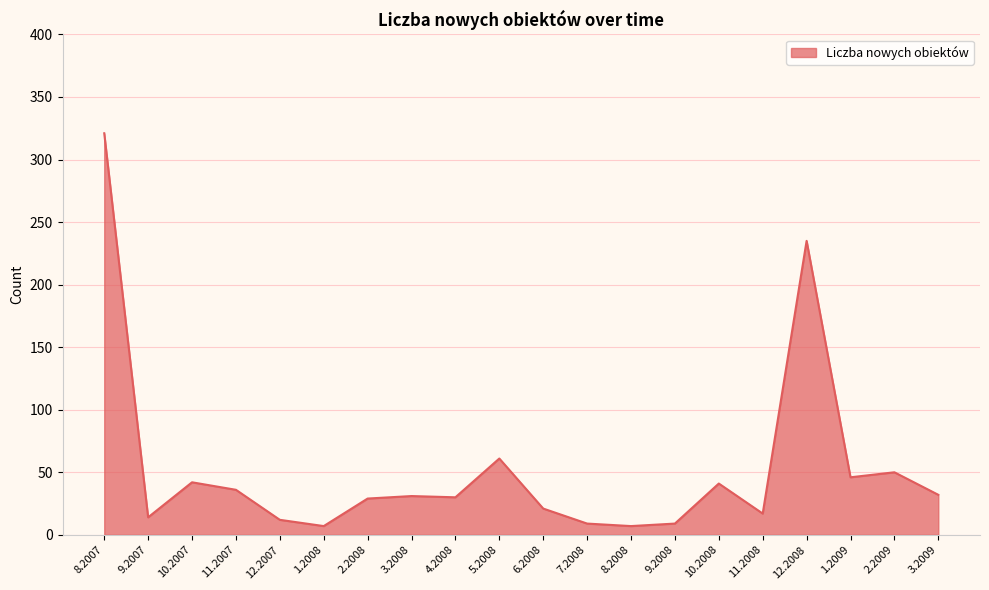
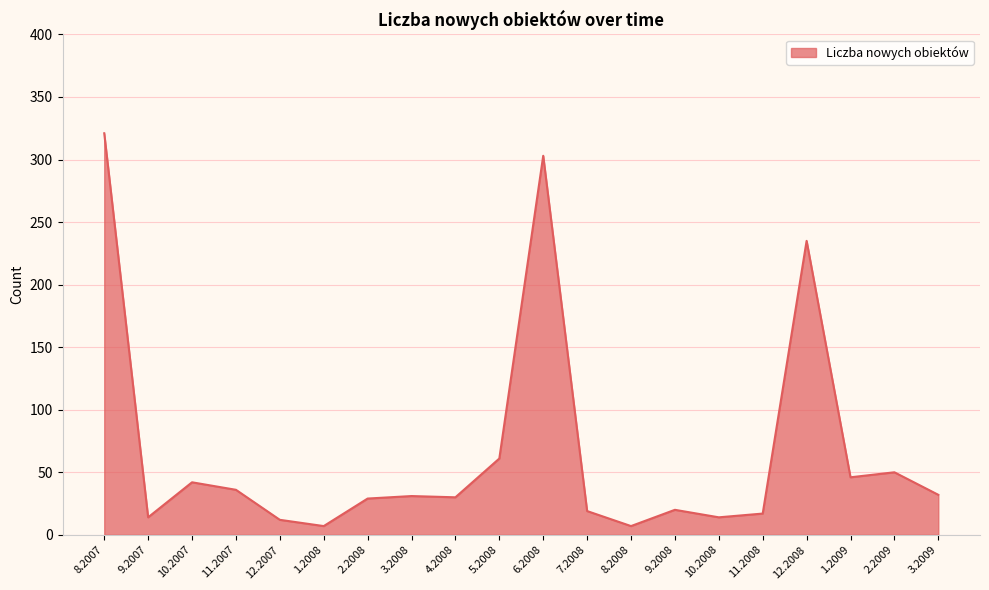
6.2008: 21 -> 303
7.2008: 9 -> 19
9.2008: 9 -> 20
10.2008: 41 -> 14
